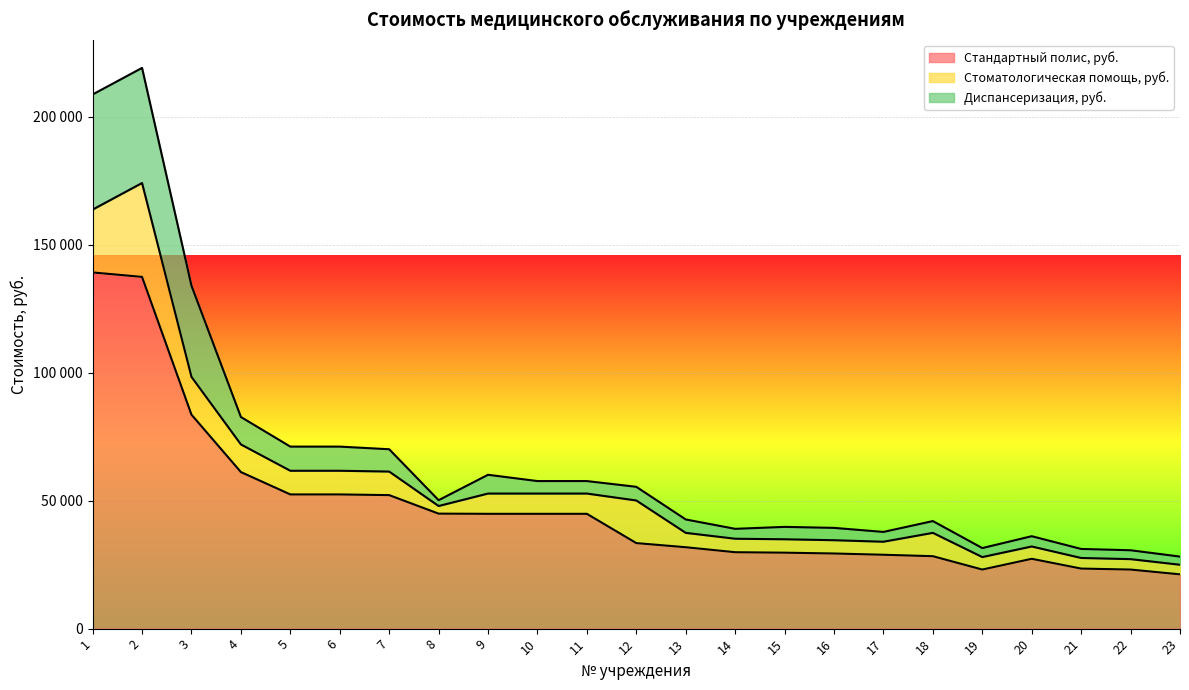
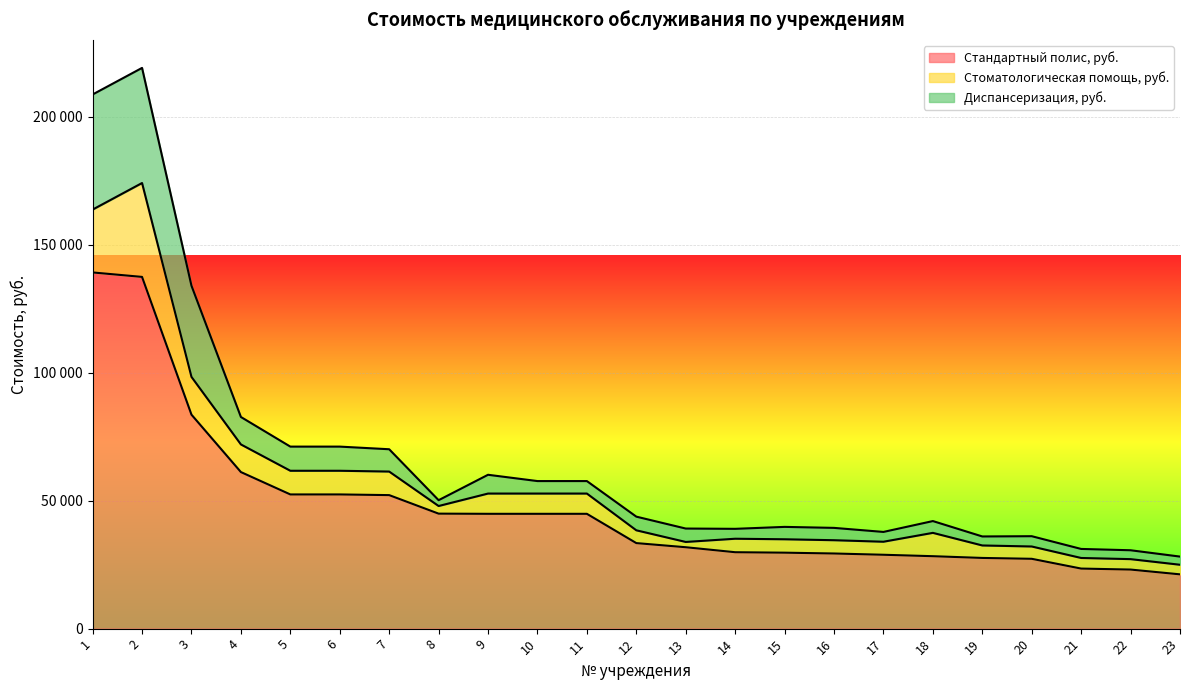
Стоматологическая помощь, руб., 12: 17000 -> 5000
Стоматологическая помощь, руб., 13: 6000 -> 2000
Стандартный полис, руб., 19: 23000 -> 28000
